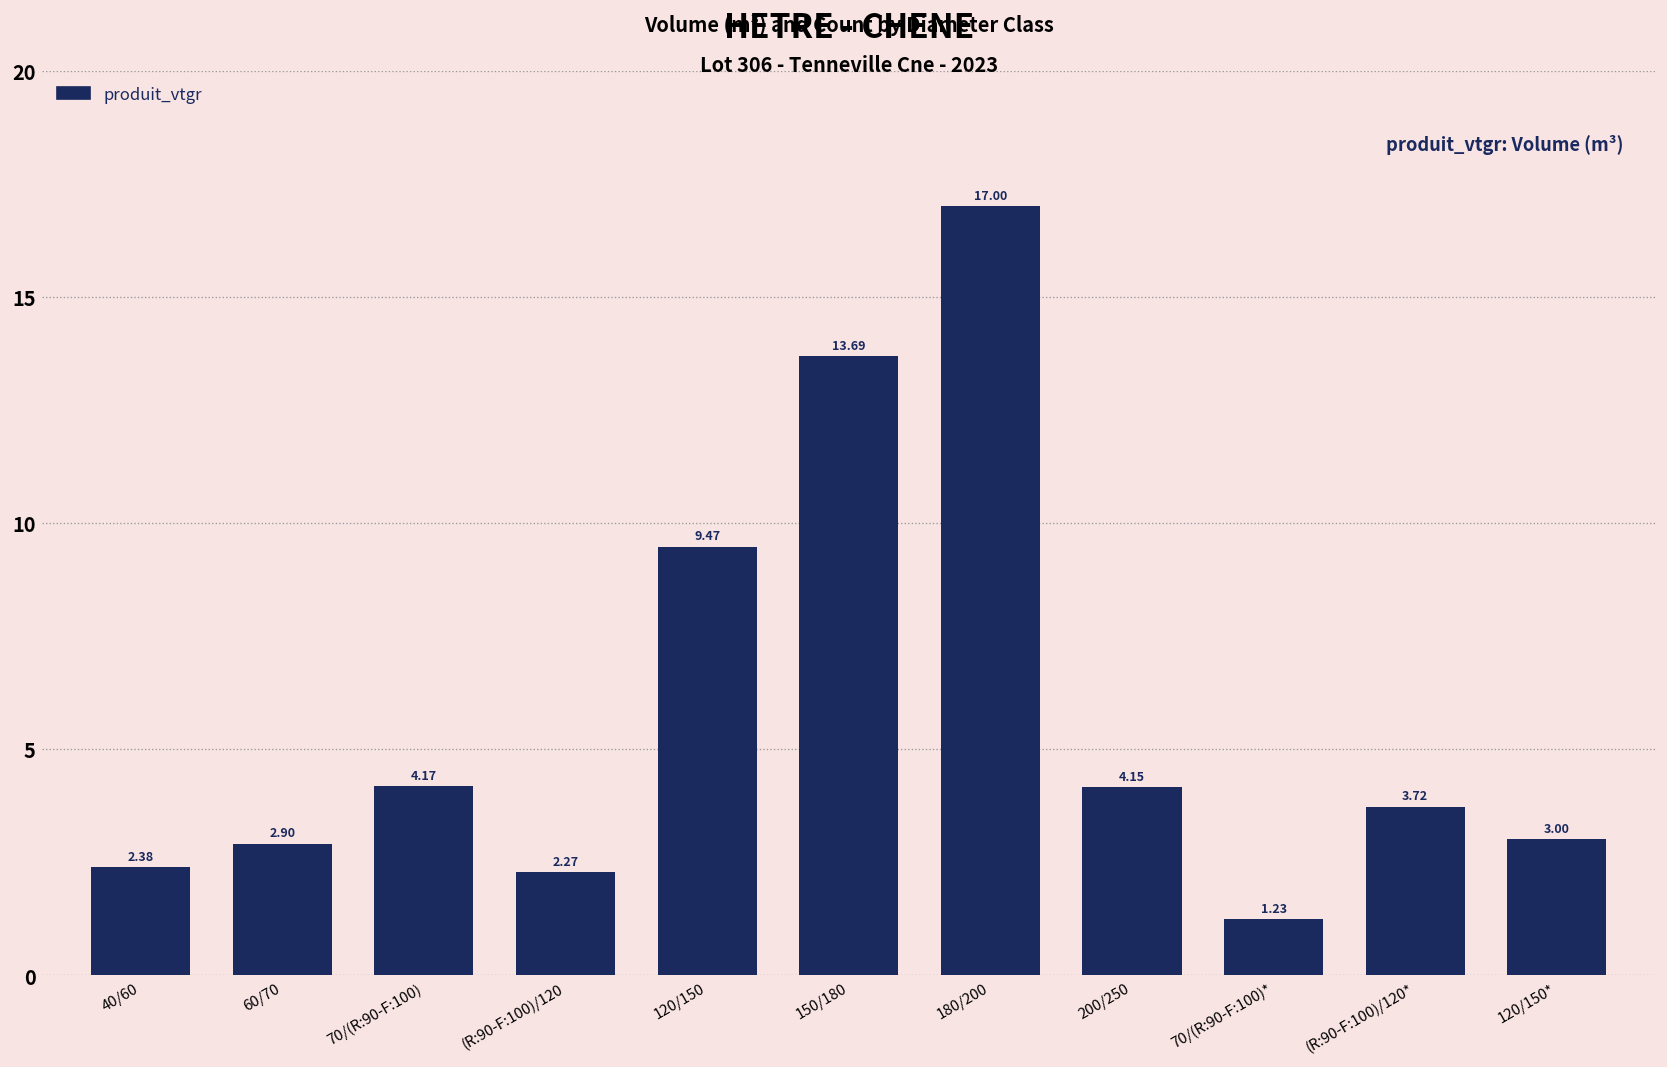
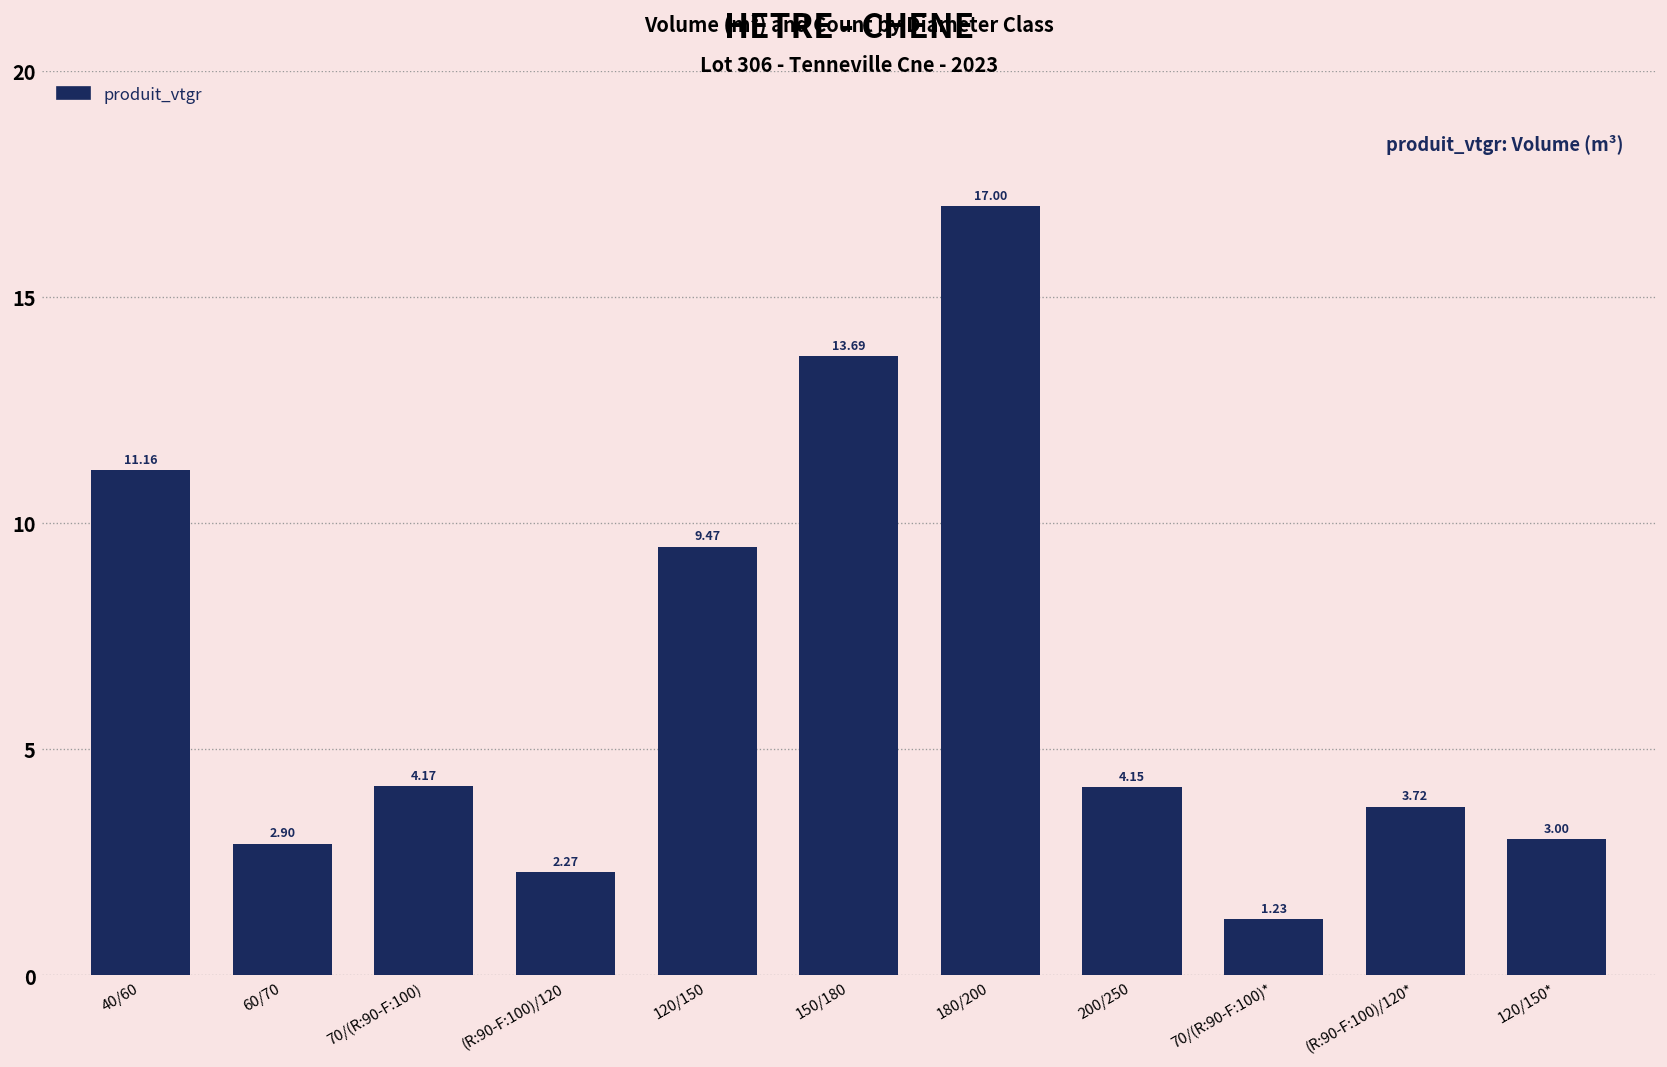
40/60: 2.38 -> 11.16
